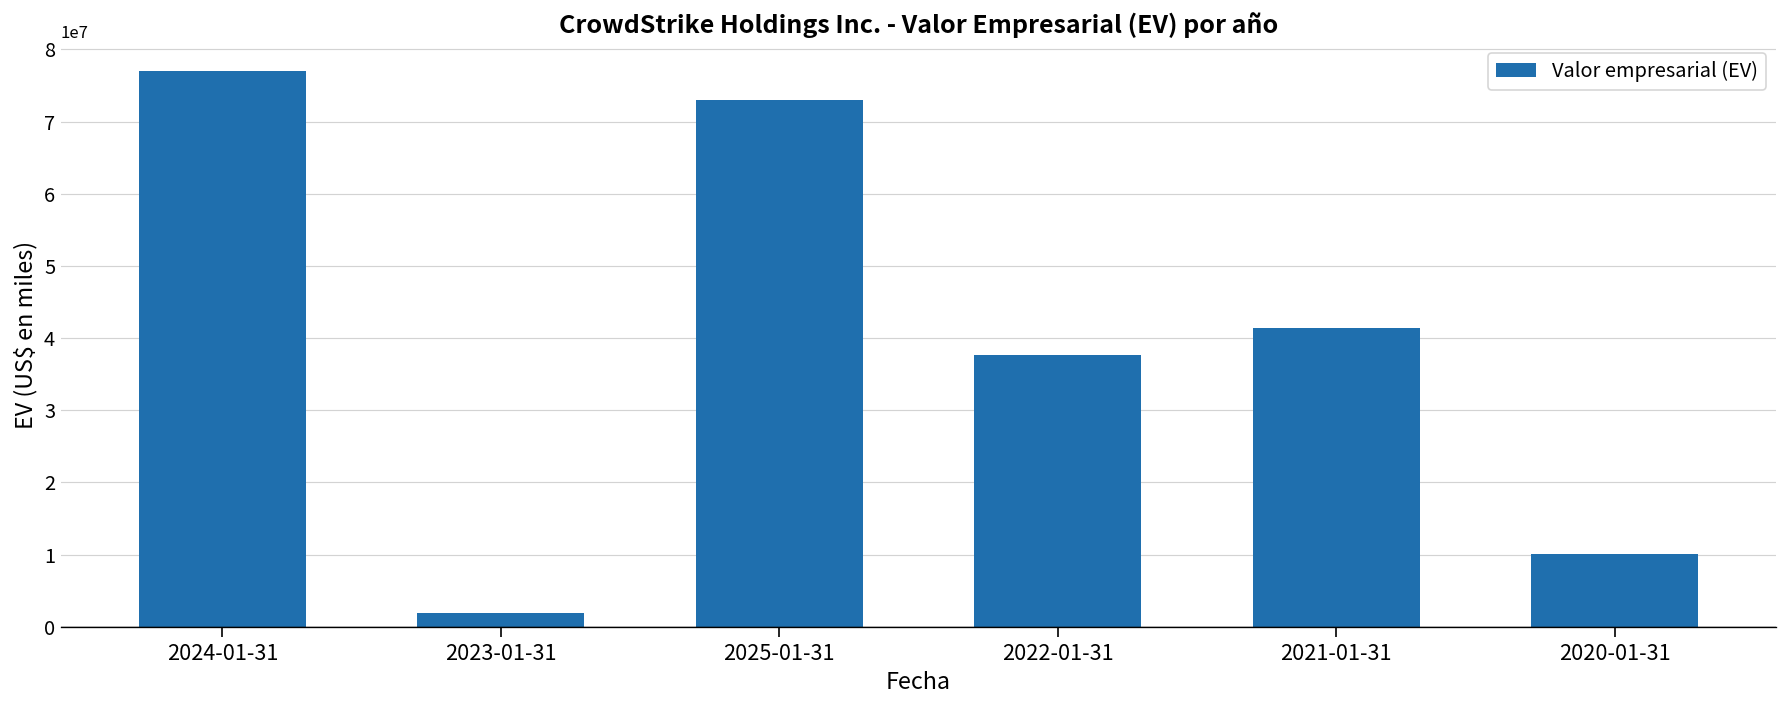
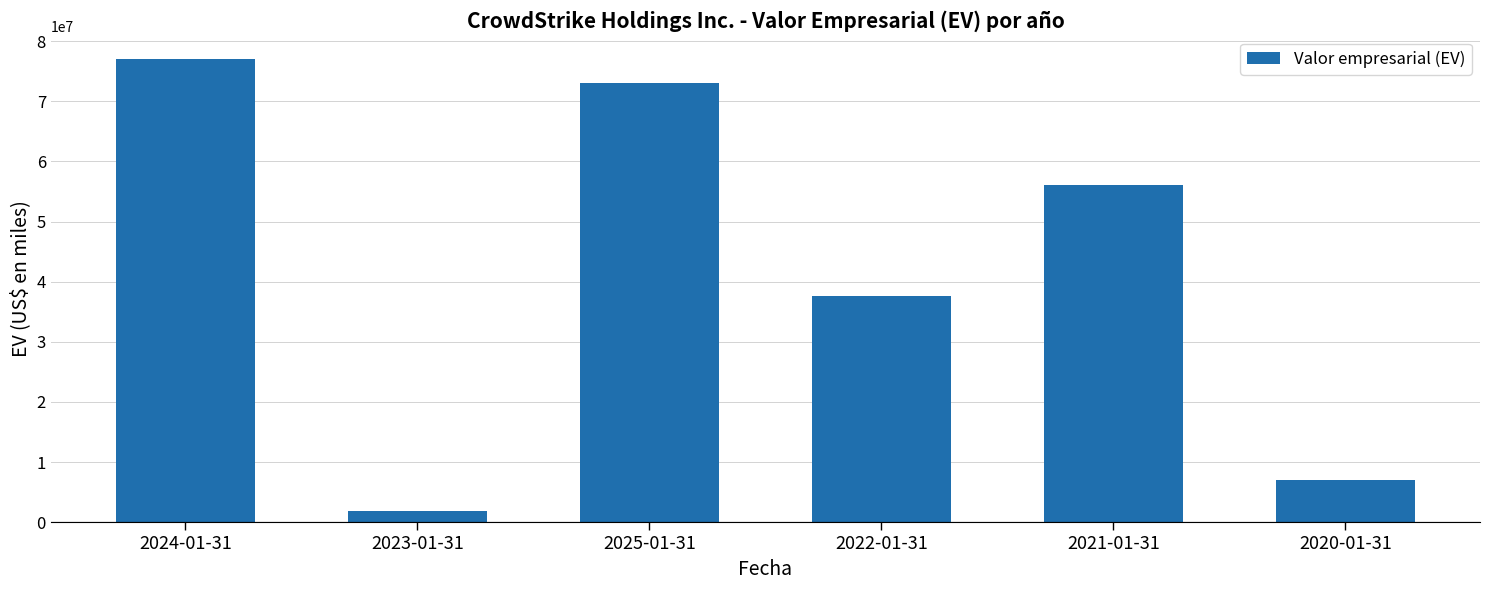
2021-01-31: 41000000 -> 56000000
2020-01-31: 10000000 -> 7000000
